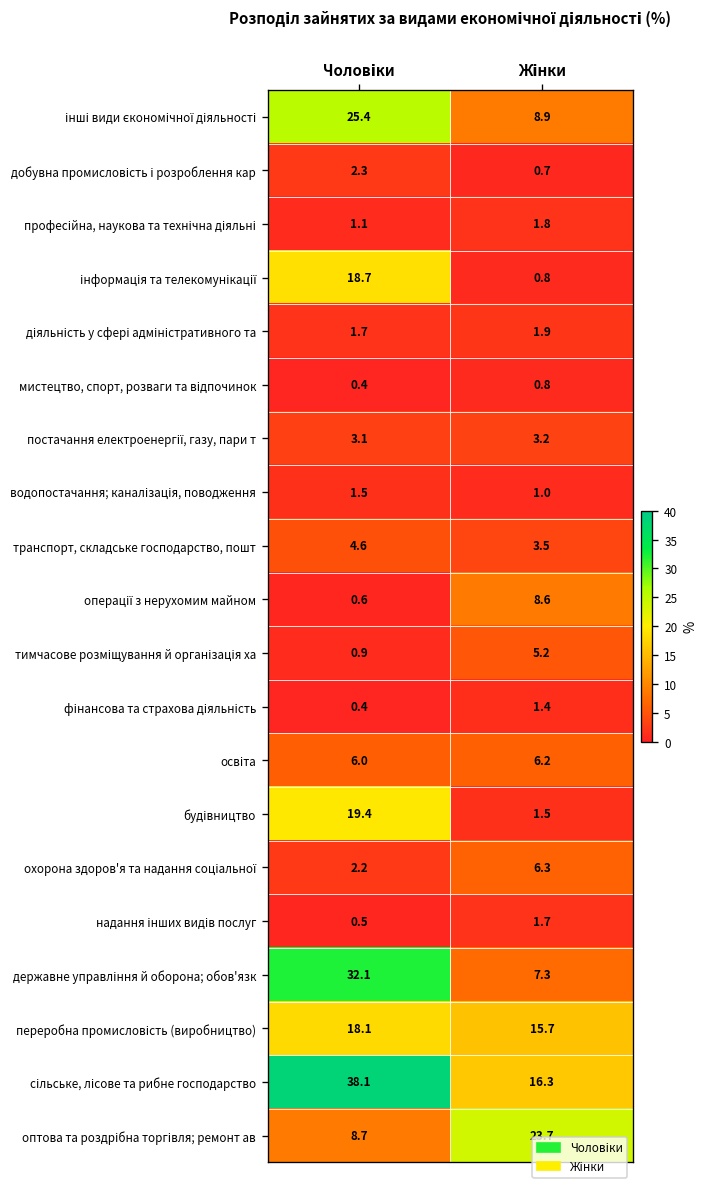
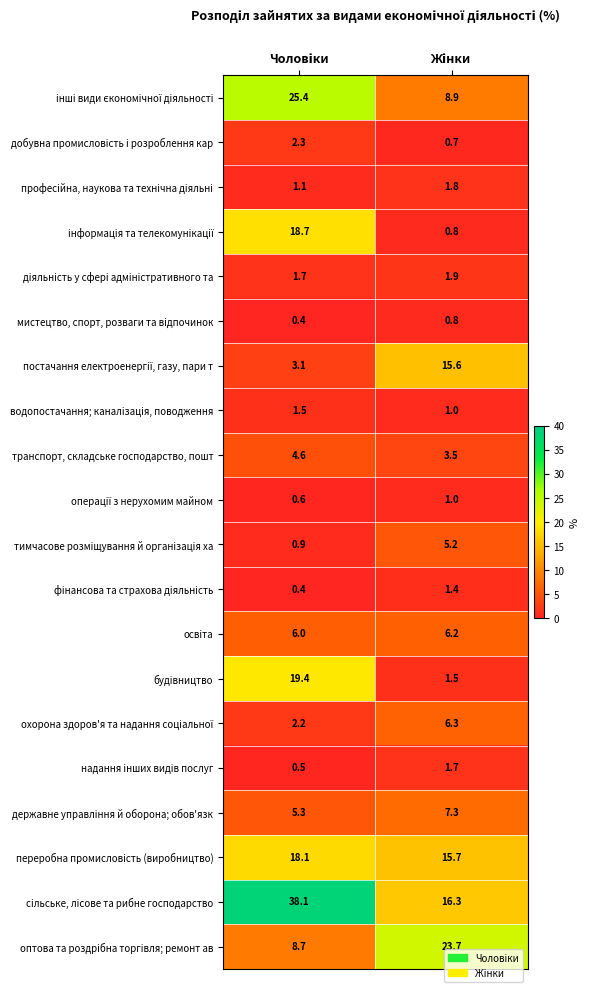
постачання електроенергії, газу, пари т, Жінки: 3.2 -> 15.6
операції з нерухомим майном, Жінки: 8.6 -> 1.0
державне управління й оборона; обов'язк, Чоловіки: 32.1 -> 5.3
